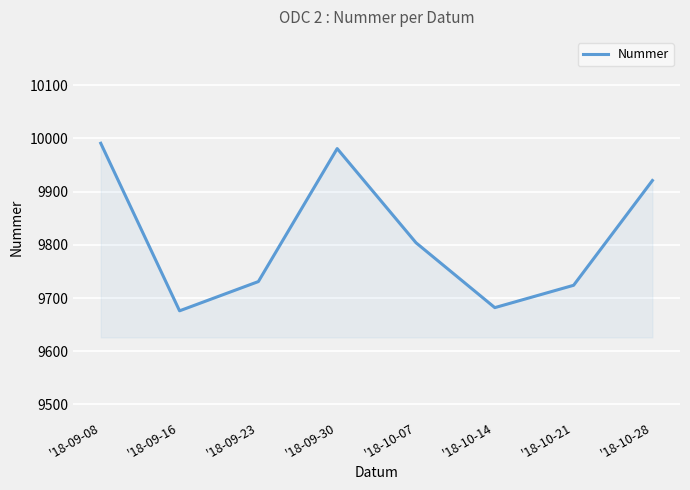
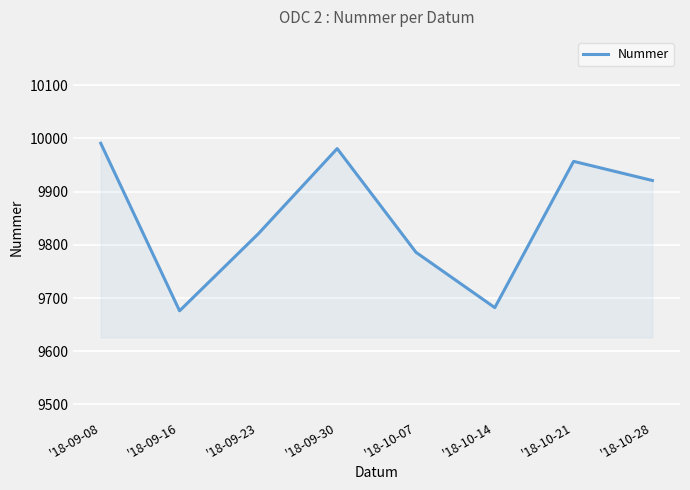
'18-09-23: 9730 -> 9820
'18-10-07: 9800 -> 9790
'18-10-21: 9720 -> 9960
